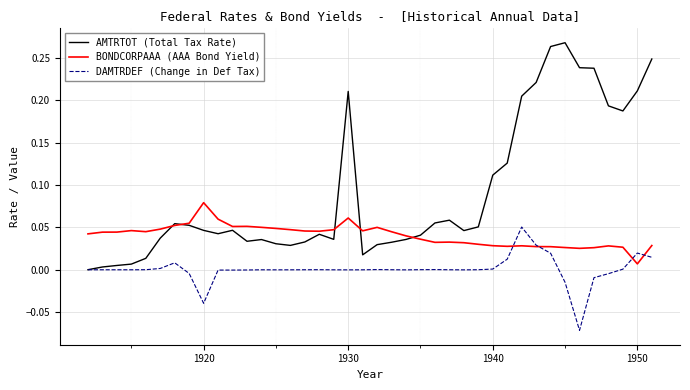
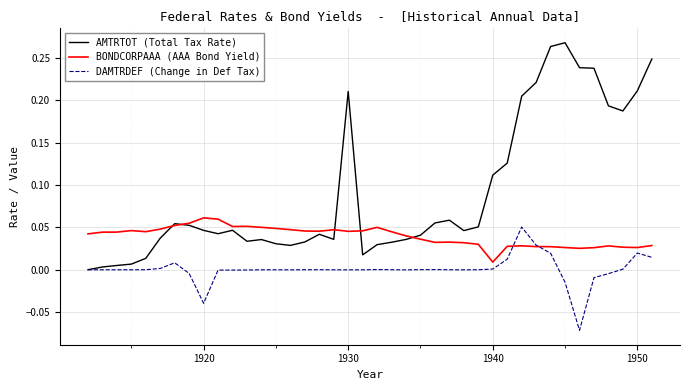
BONDCORPAAA (AAA Bond Yield), 1920: 0.08 -> 0.06
BONDCORPAAA (AAA Bond Yield), 1930: 0.06 -> 0.05
BONDCORPAAA (AAA Bond Yield), 1940: 0.03 -> 0.01
BONDCORPAAA (AAA Bond Yield), 1950: 0.01 -> 0.03
